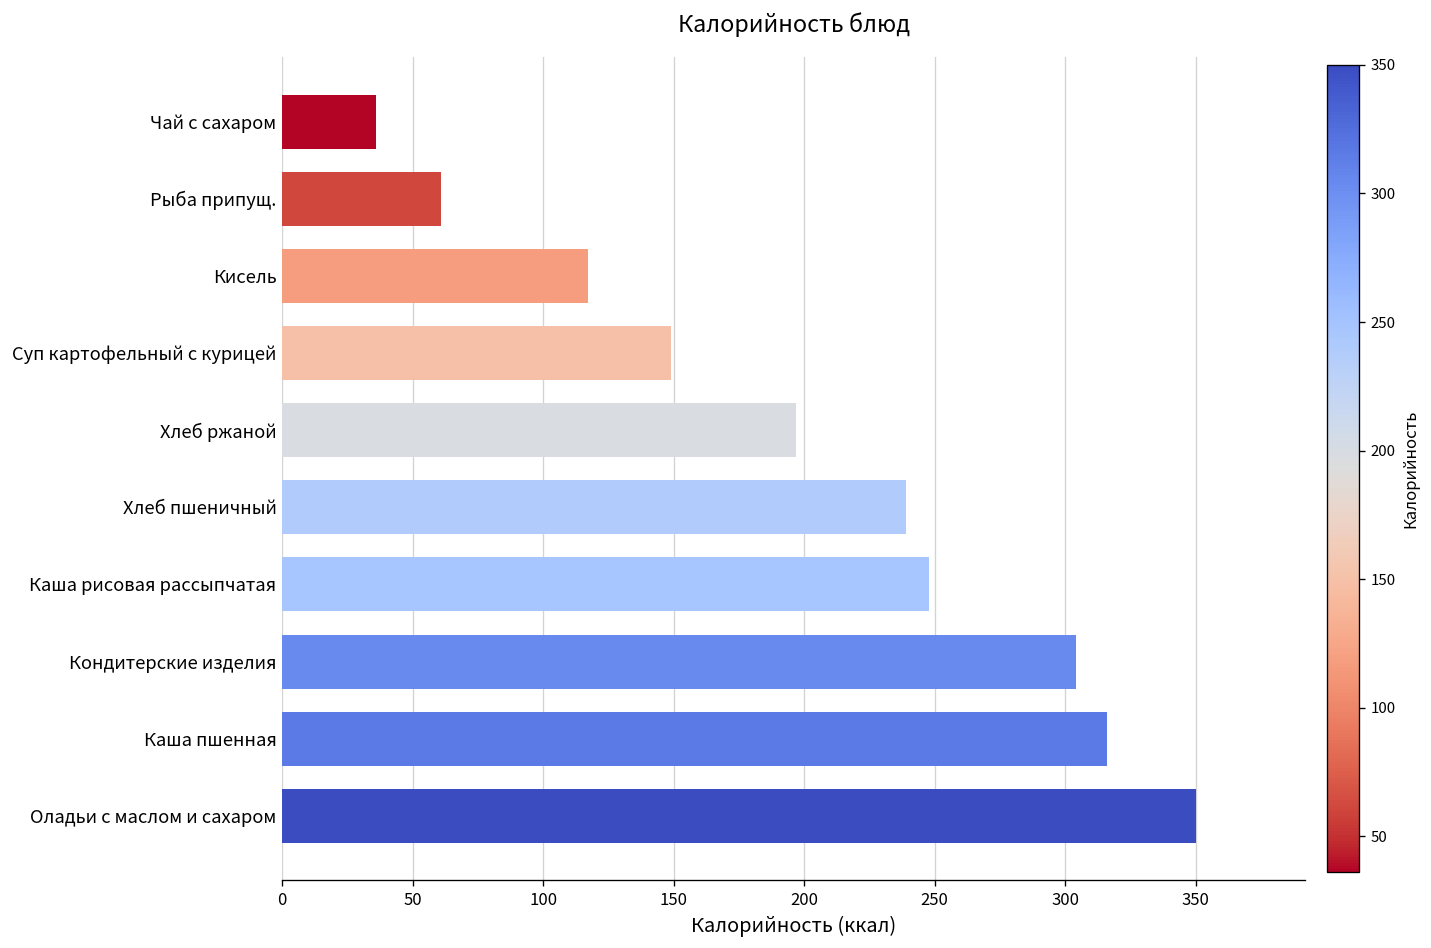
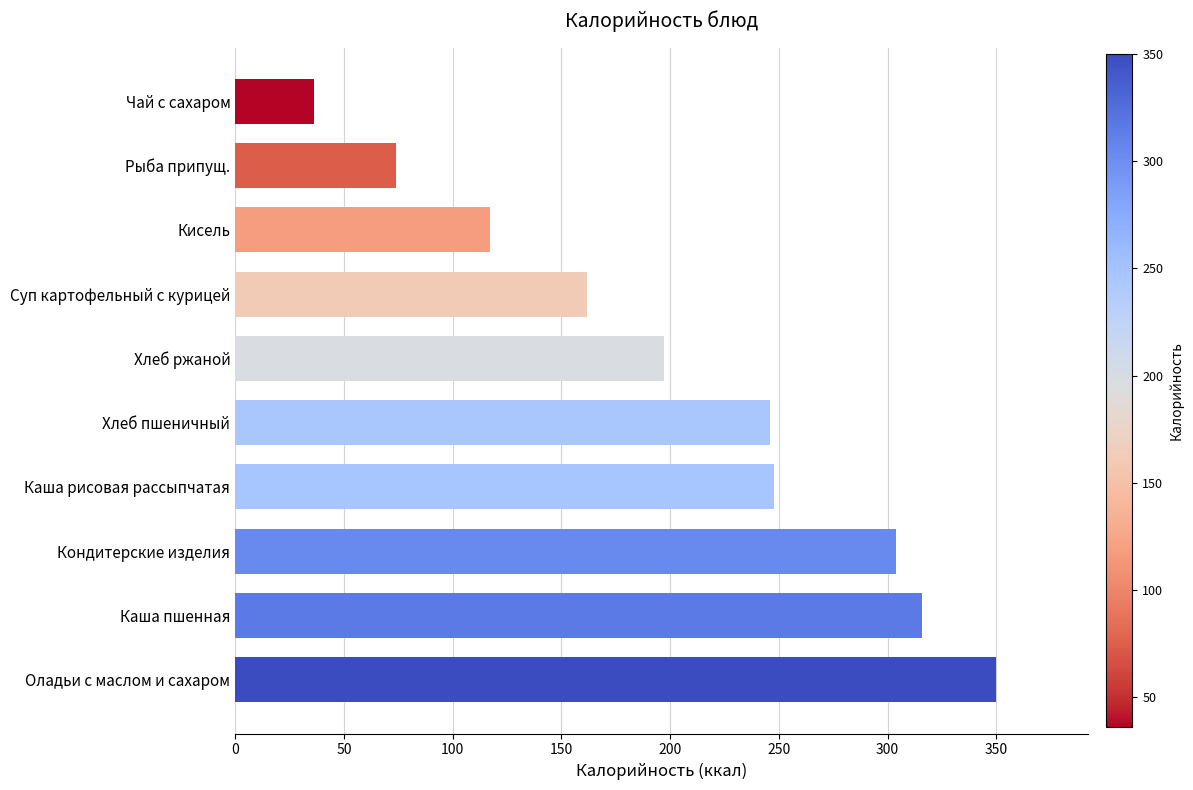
Рыба припущ.: 61 -> 74
Суп картофельный с курицей: 149 -> 162
Хлеб пшеничный: 239 -> 246
